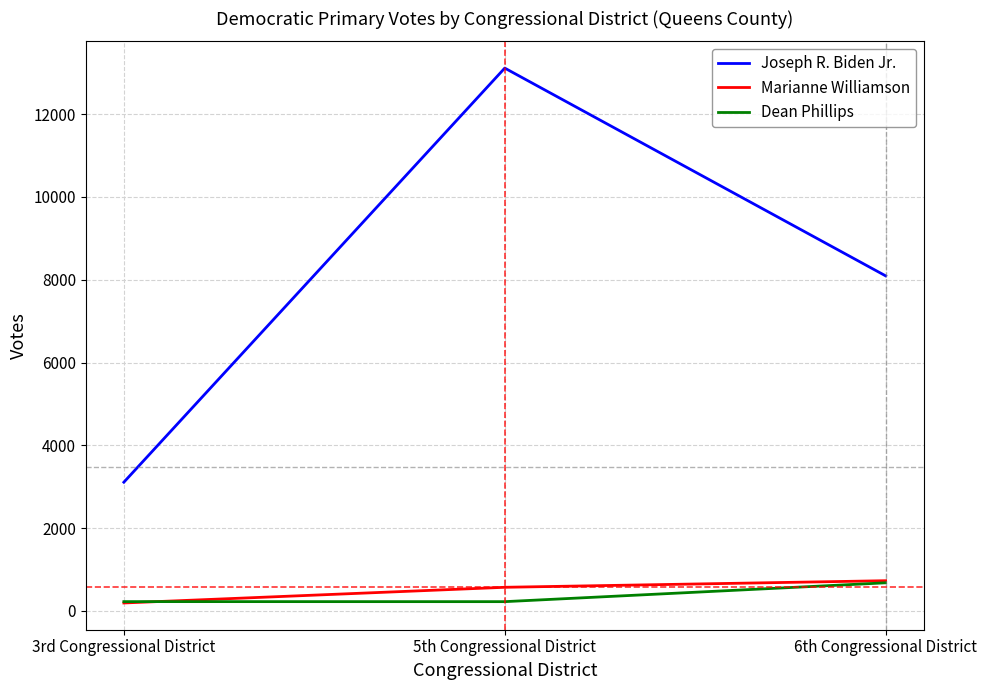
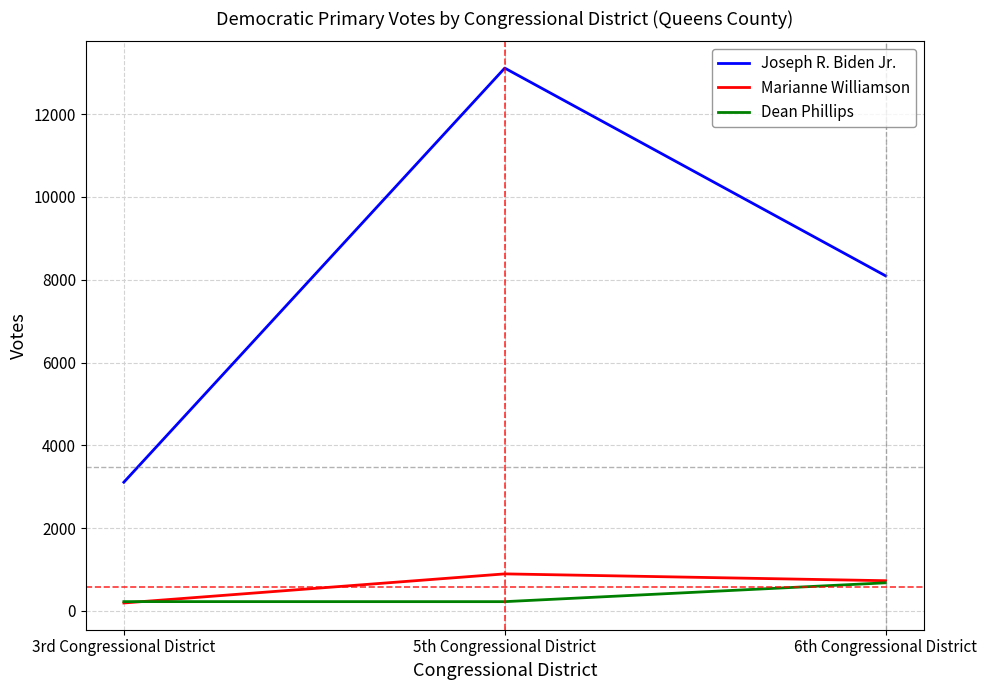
Marianne Williamson, 5th Congressional District: 600 -> 900
